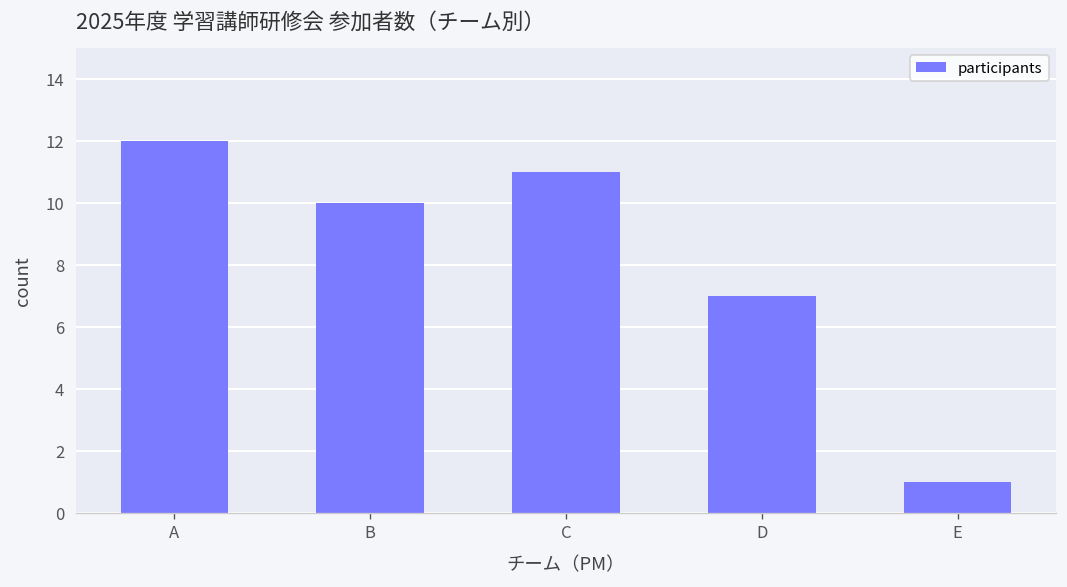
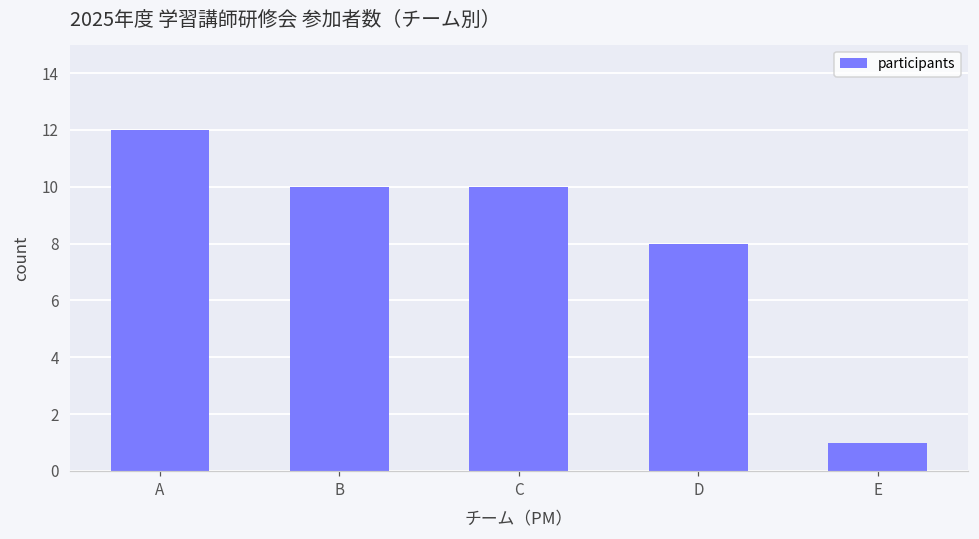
C: 11 -> 10
D: 7 -> 8
